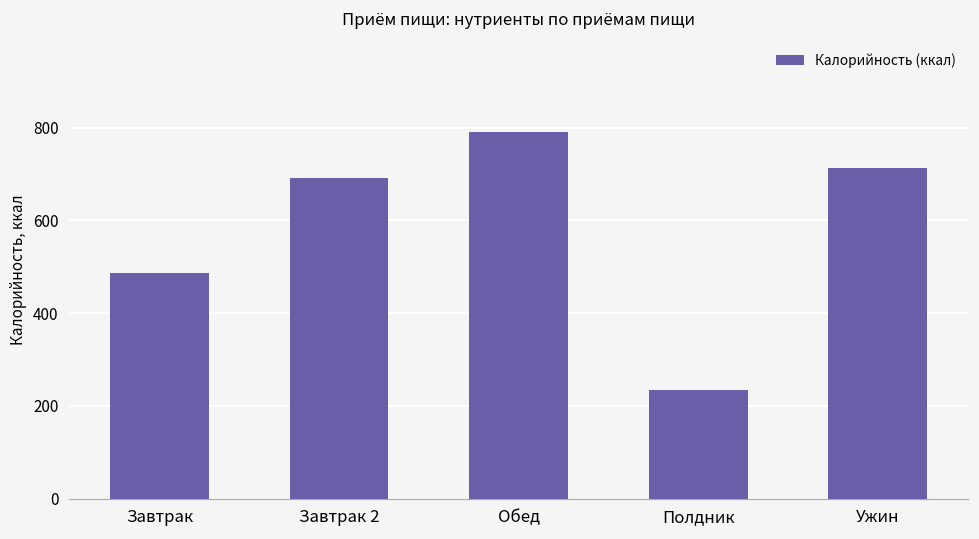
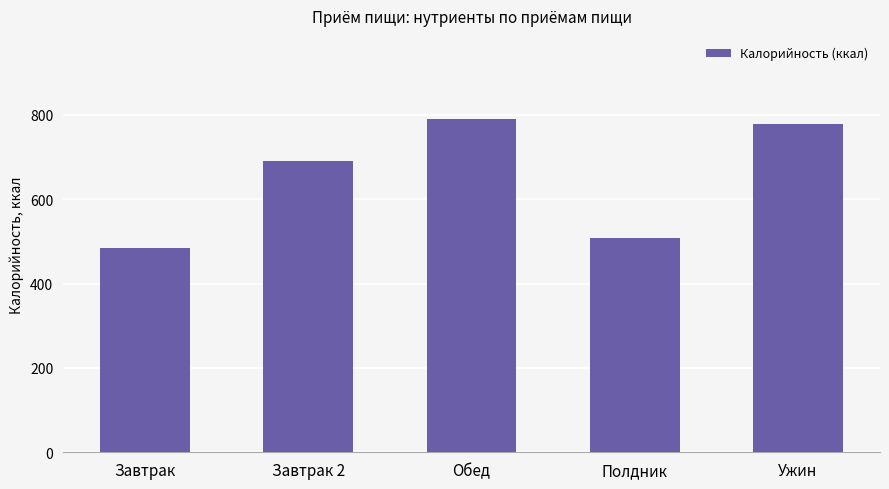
Полдник: 240 -> 510
Ужин: 710 -> 780
